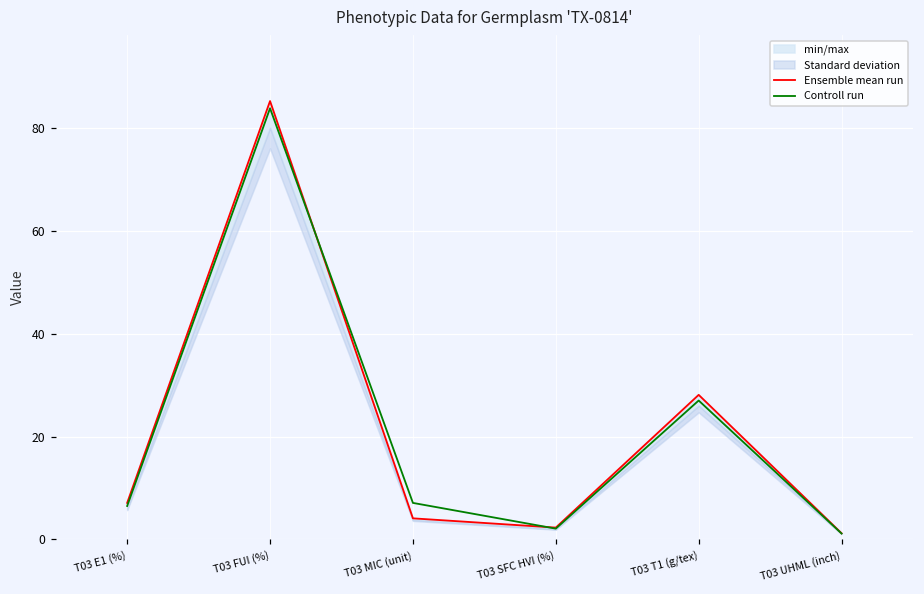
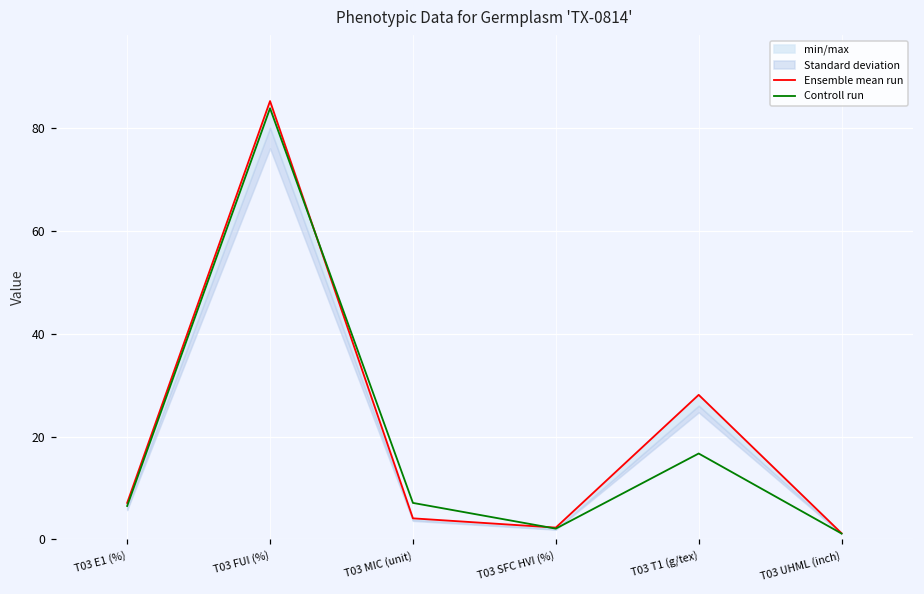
Controll run, T03 T1 (g/tex): 27 -> 17
